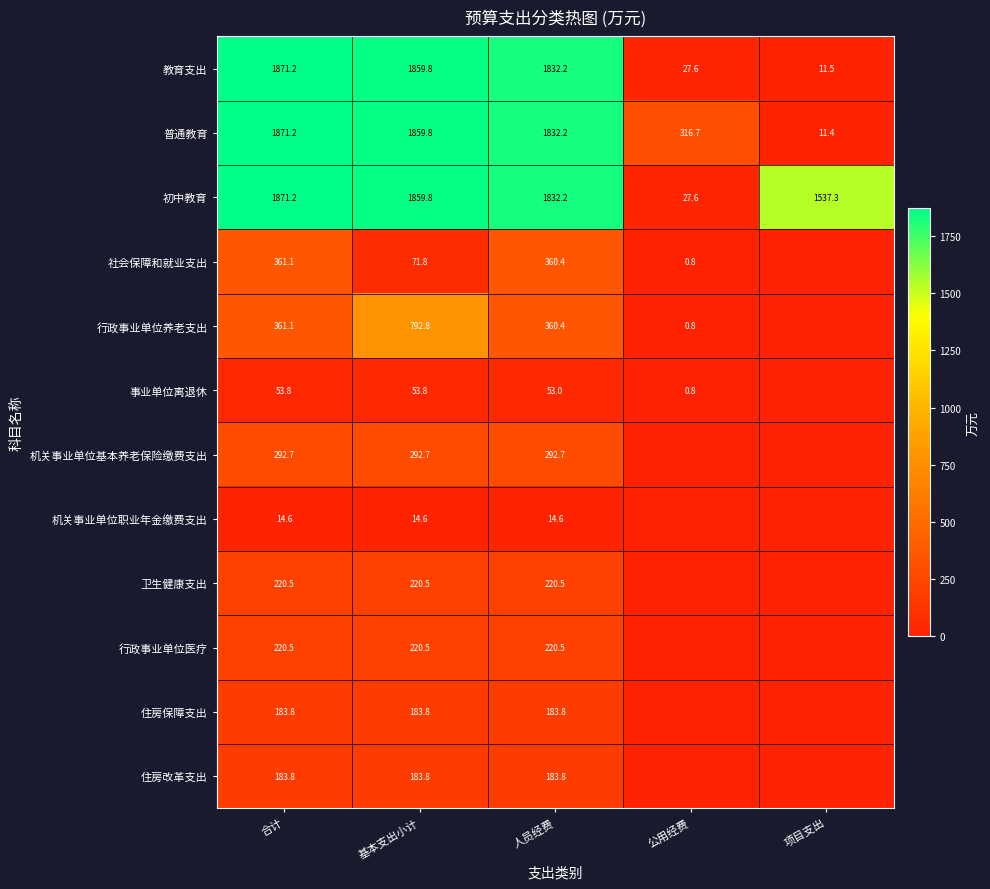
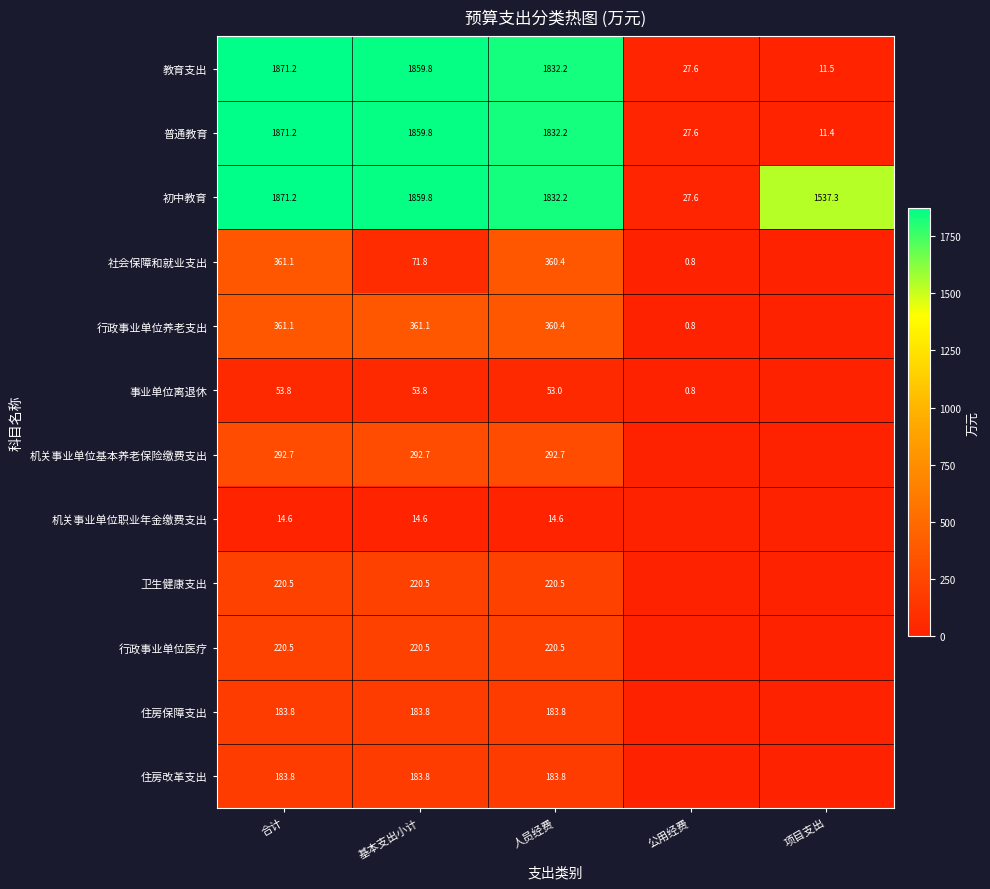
普通教育, 公用经费: 316.7 -> 27.6
行政事业单位养老支出, 基本支出小计: 792.8 -> 361.1
